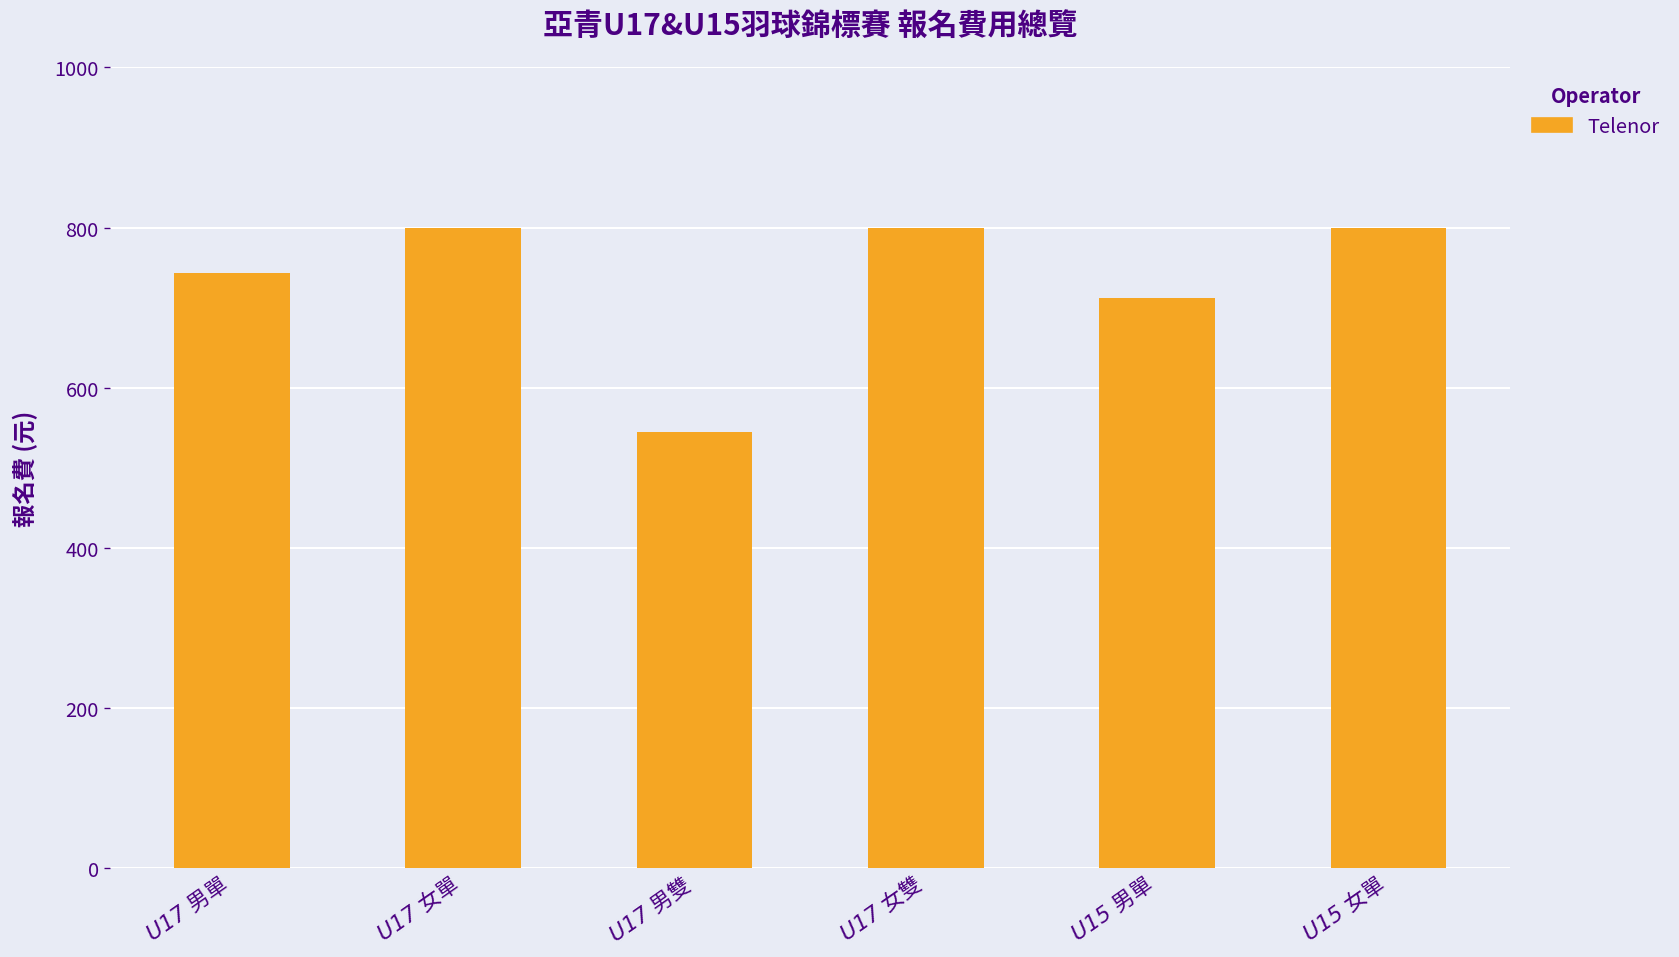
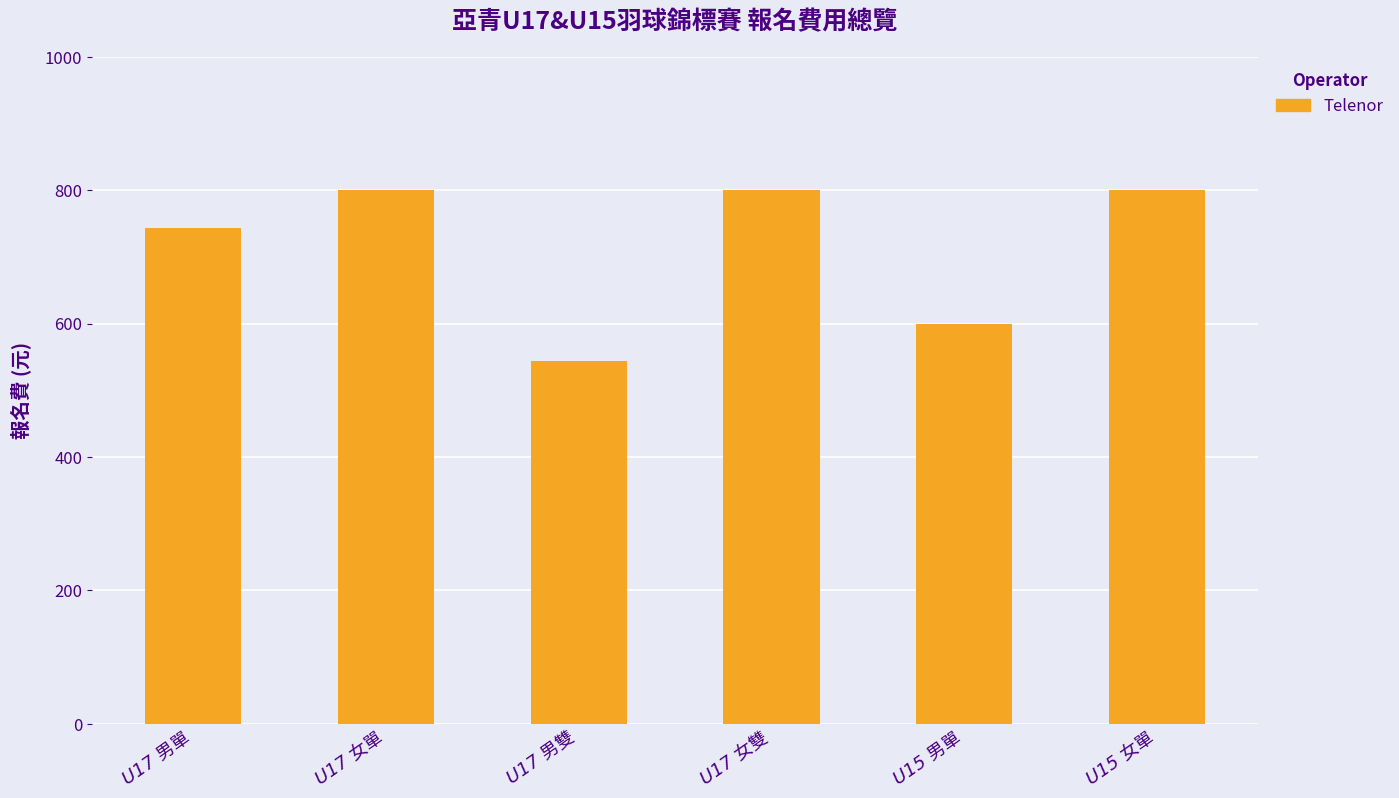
U15 男單: 710 -> 600
